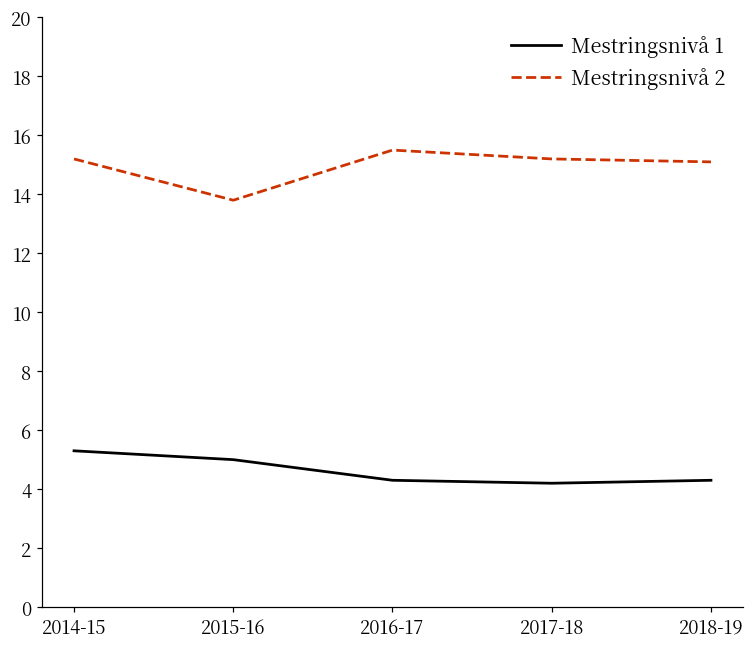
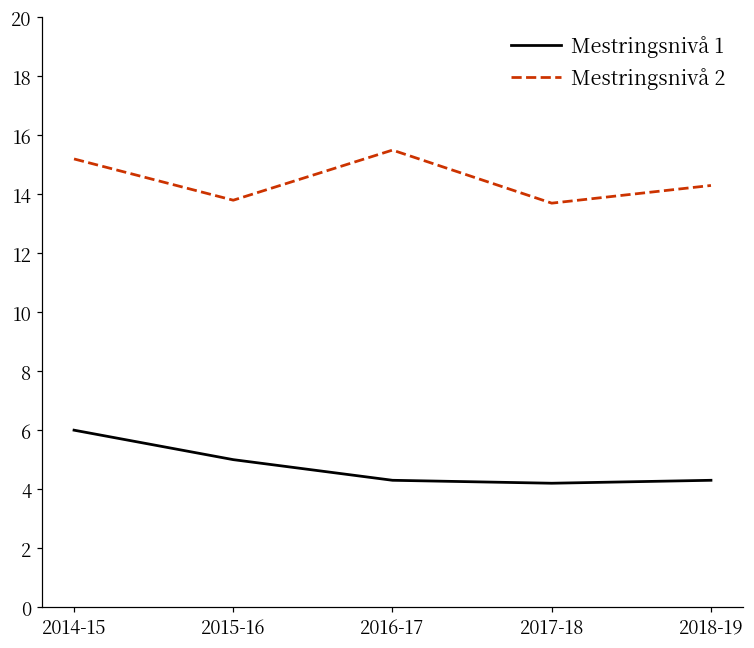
Mestringsnivå 1, 2014-15: 5.3 -> 6.0
Mestringsnivå 2, 2017-18: 15.2 -> 13.7
Mestringsnivå 2, 2018-19: 15.1 -> 14.3
